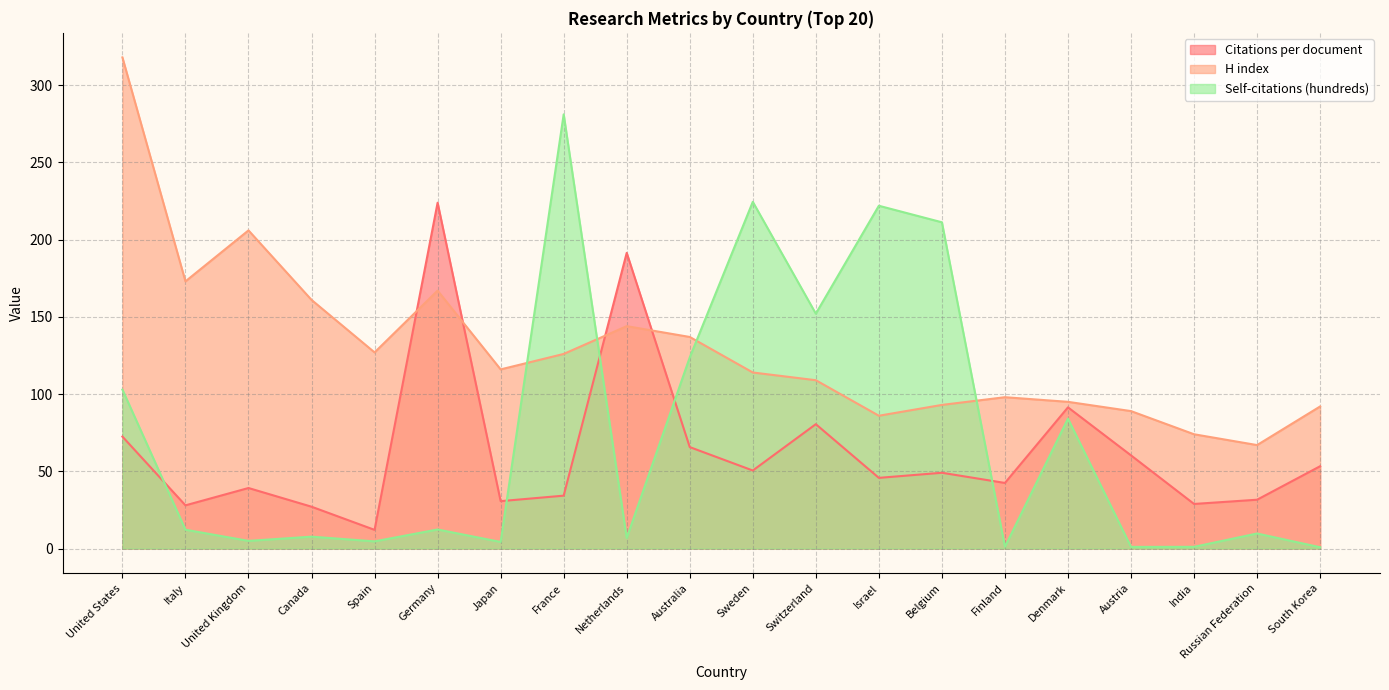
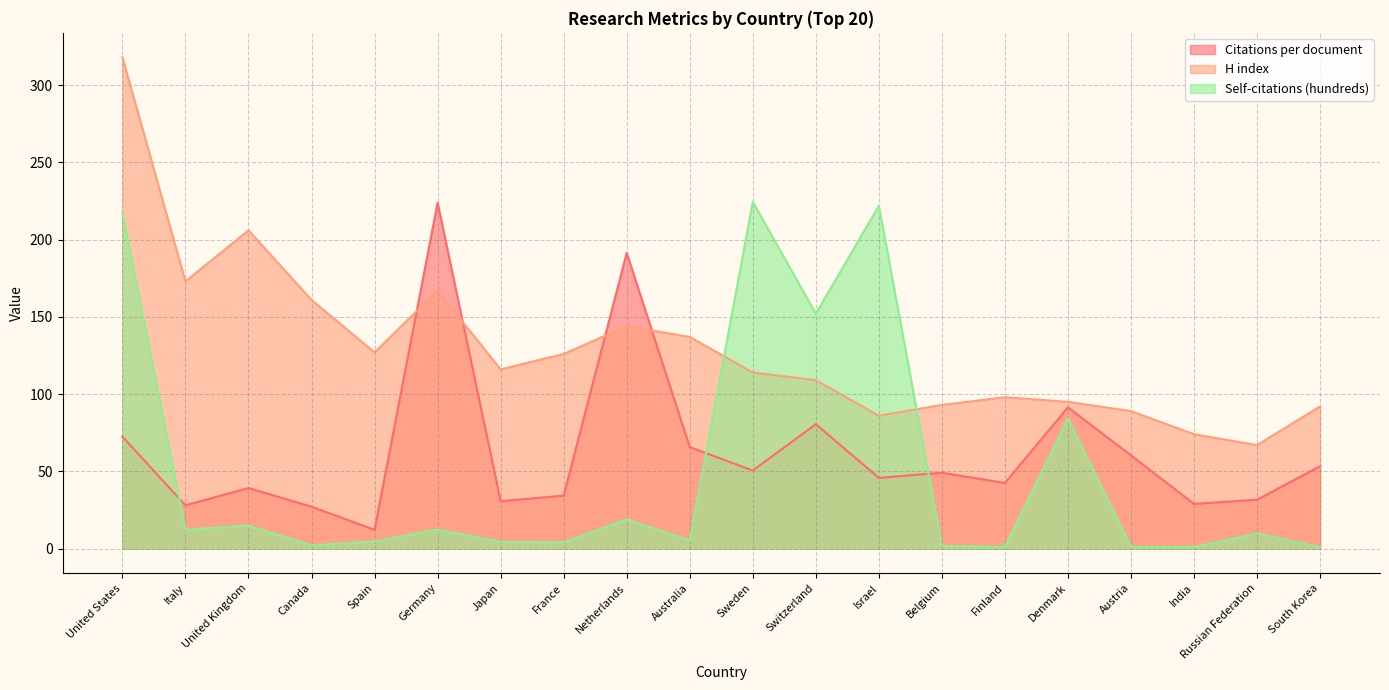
Self-citations (hundreds), United States: 103 -> 217
Self-citations (hundreds), United Kingdom: 5 -> 15
Self-citations (hundreds), Canada: 8 -> 2
Self-citations (hundreds), France: 281 -> 4
Self-citations (hundreds), Netherlands: 7 -> 19
Self-citations (hundreds), Australia: 124 -> 5
Self-citations (hundreds), Belgium: 211 -> 2
